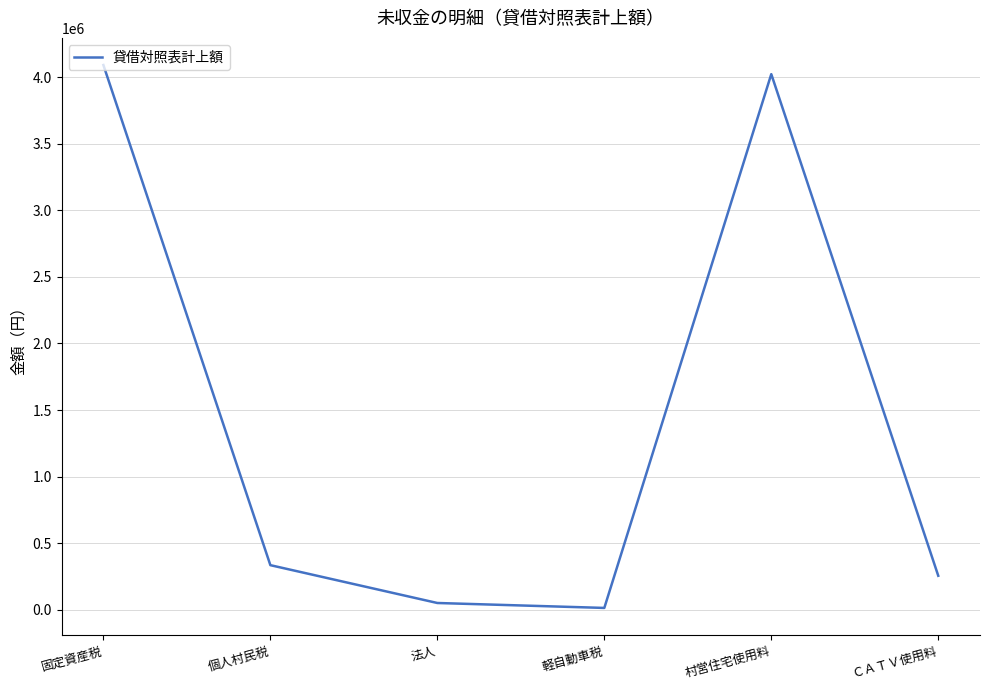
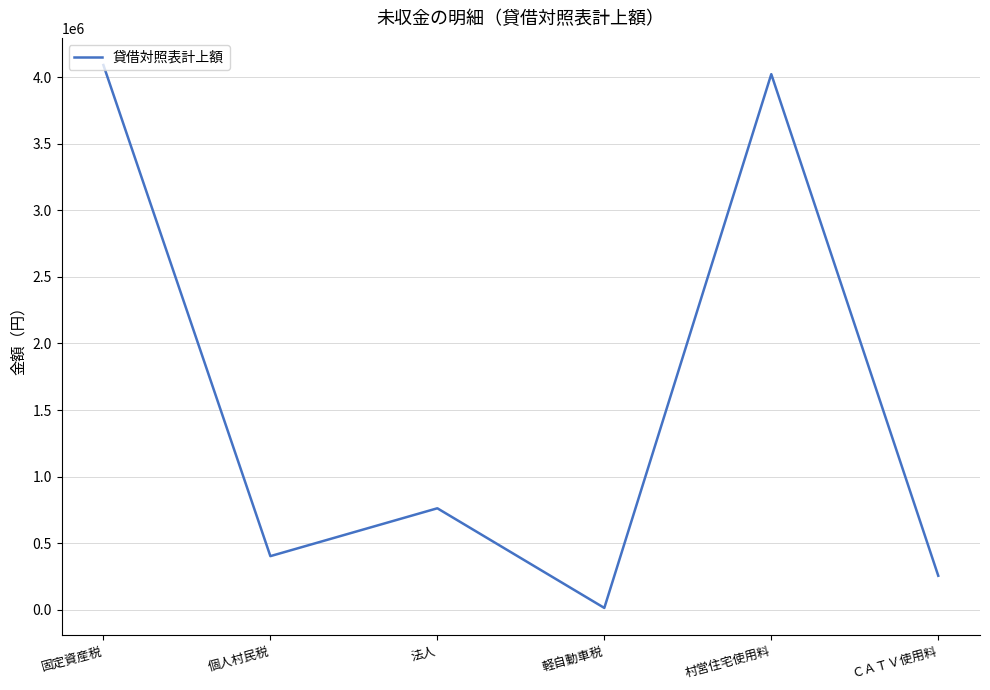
個人村民税: 330000 -> 400000
法人: 50000 -> 760000
